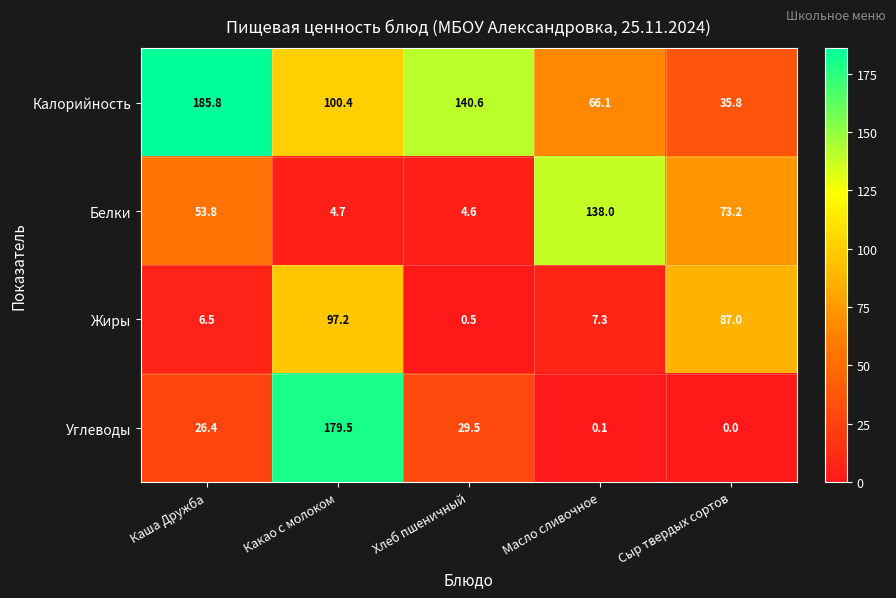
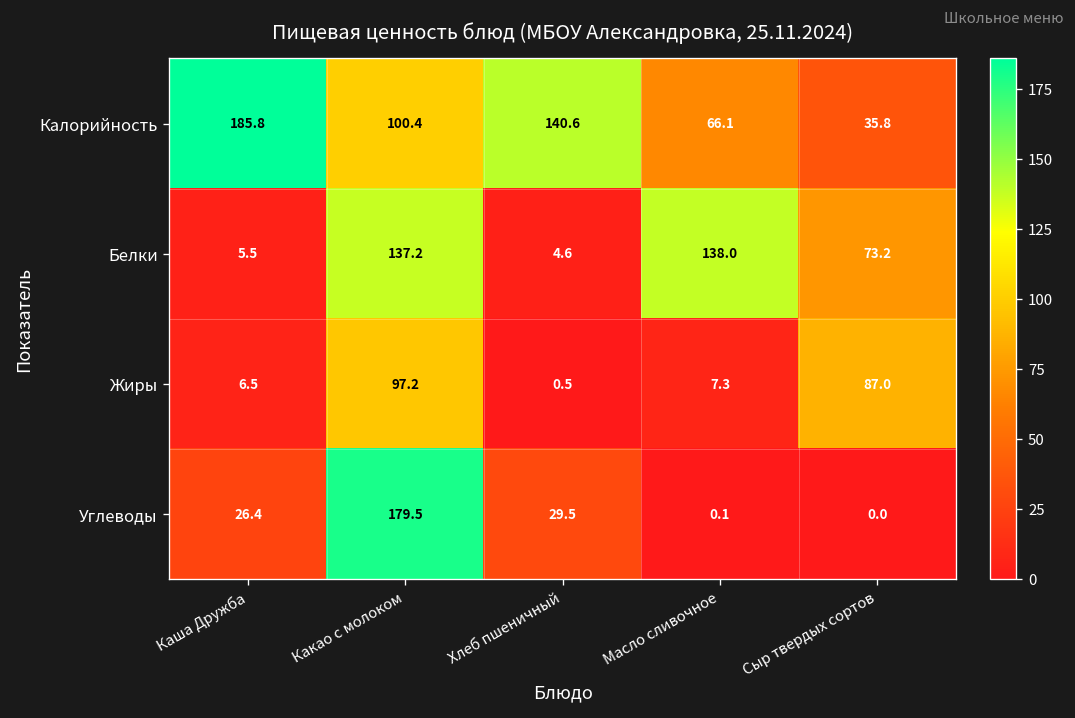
Белки, Каша Дружба: 53.8 -> 5.5
Белки, Какао с молоком: 4.7 -> 137.2
